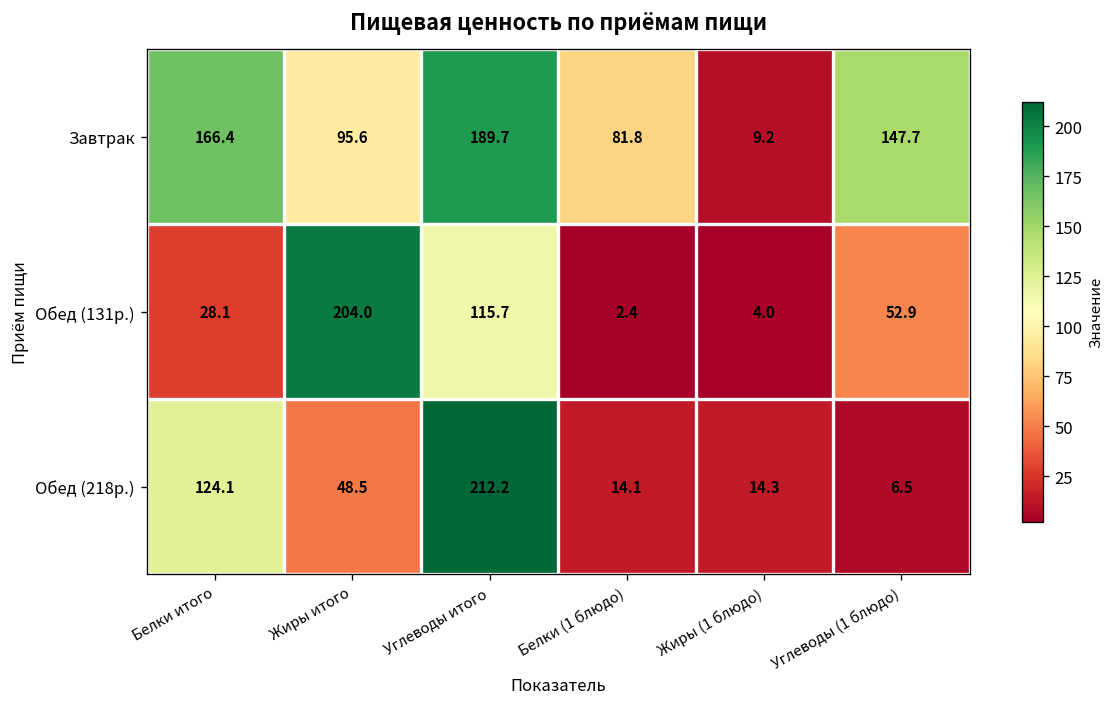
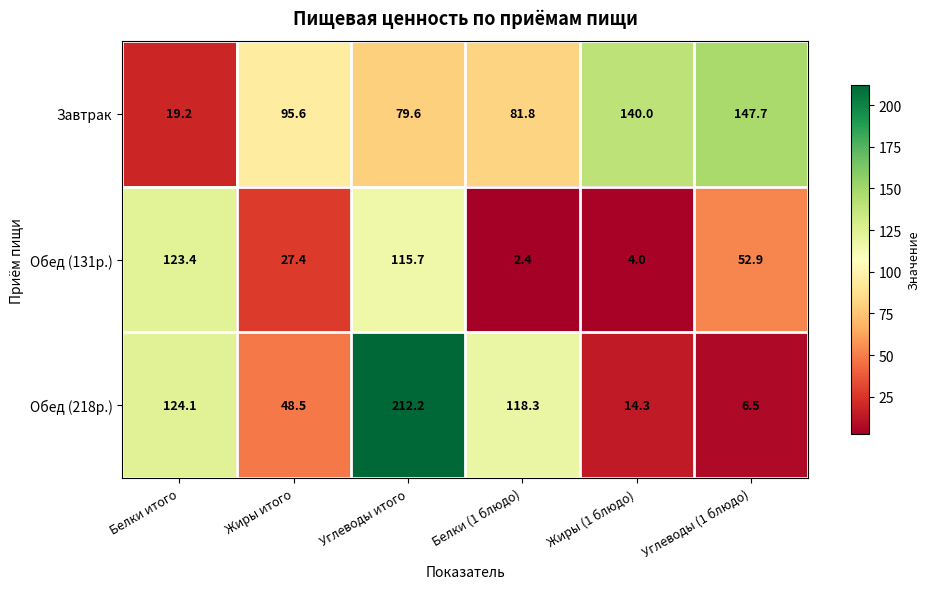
Завтрак, Белки итого: 166.4 -> 19.2
Завтрак, Углеводы итого: 189.7 -> 79.6
Завтрак, Жиры (1 блюдо): 9.2 -> 140.0
Обед (131р.), Белки итого: 28.1 -> 123.4
Обед (131р.), Жиры итого: 204.0 -> 27.4
Обед (218р.), Белки (1 блюдо): 14.1 -> 118.3
